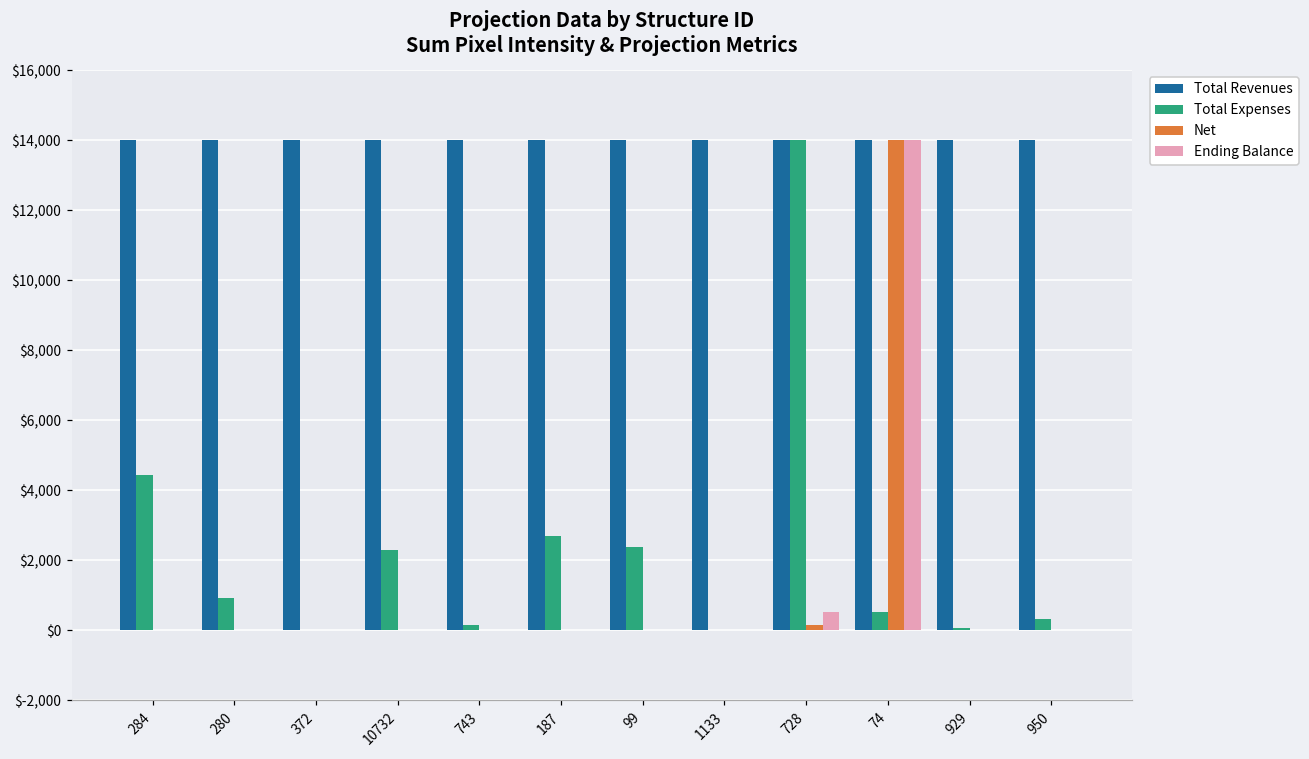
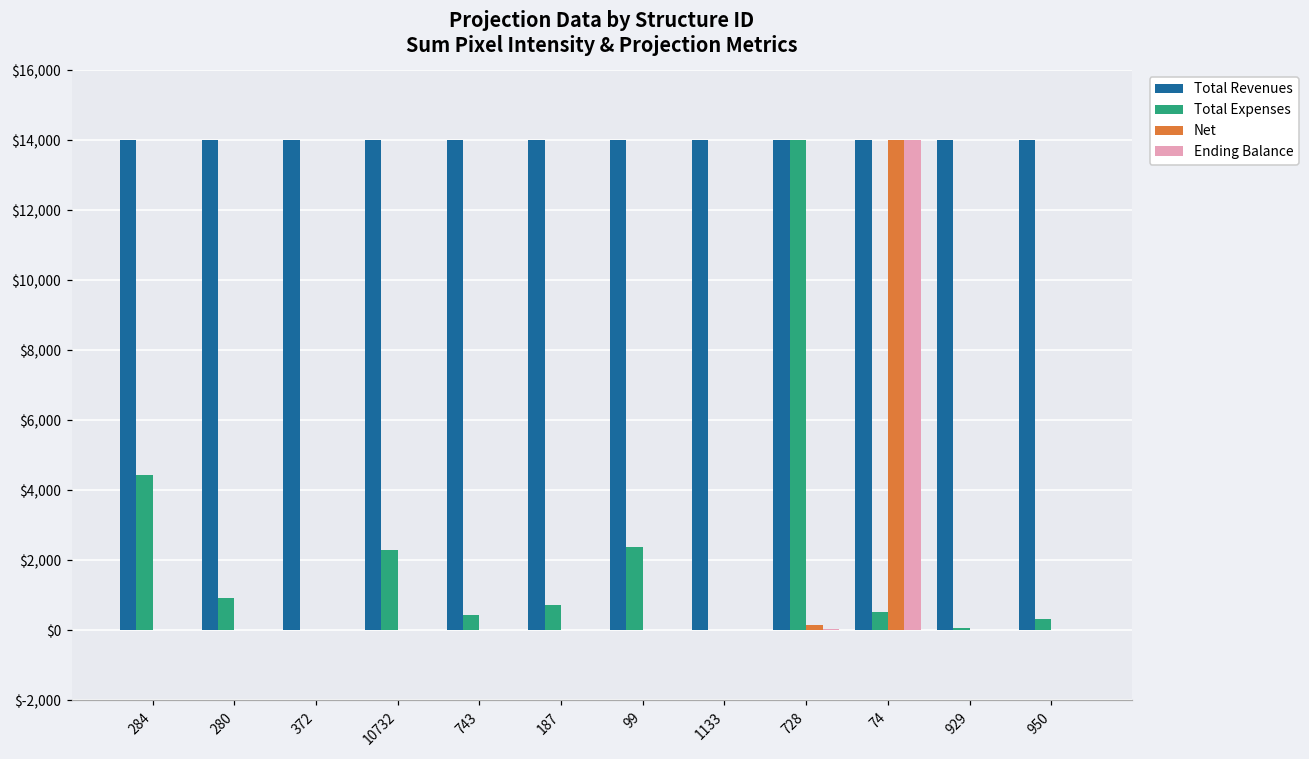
Total Expenses, 743: $100 -> $400
Total Expenses, 187: $2,700 -> $700
Ending Balance, 728: $500 -> $0
